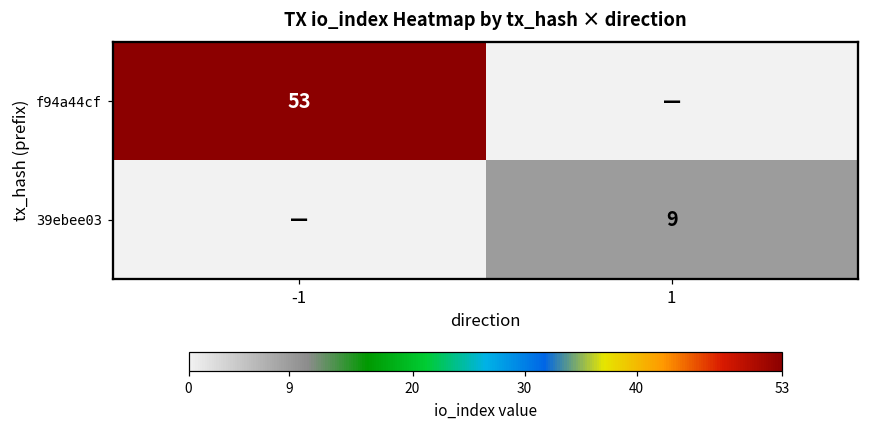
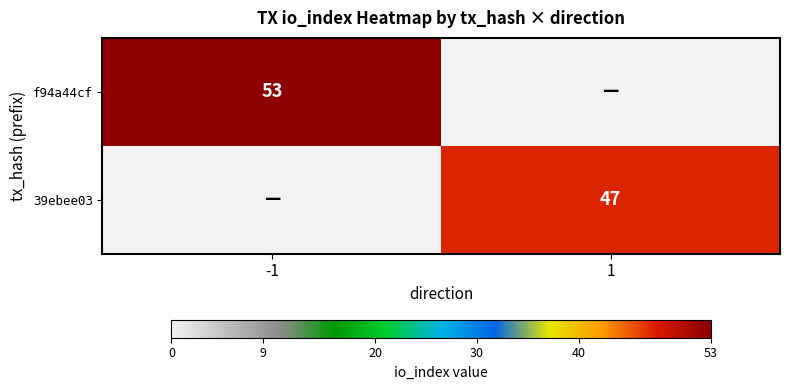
39ebee03, 1: 9 -> 47
